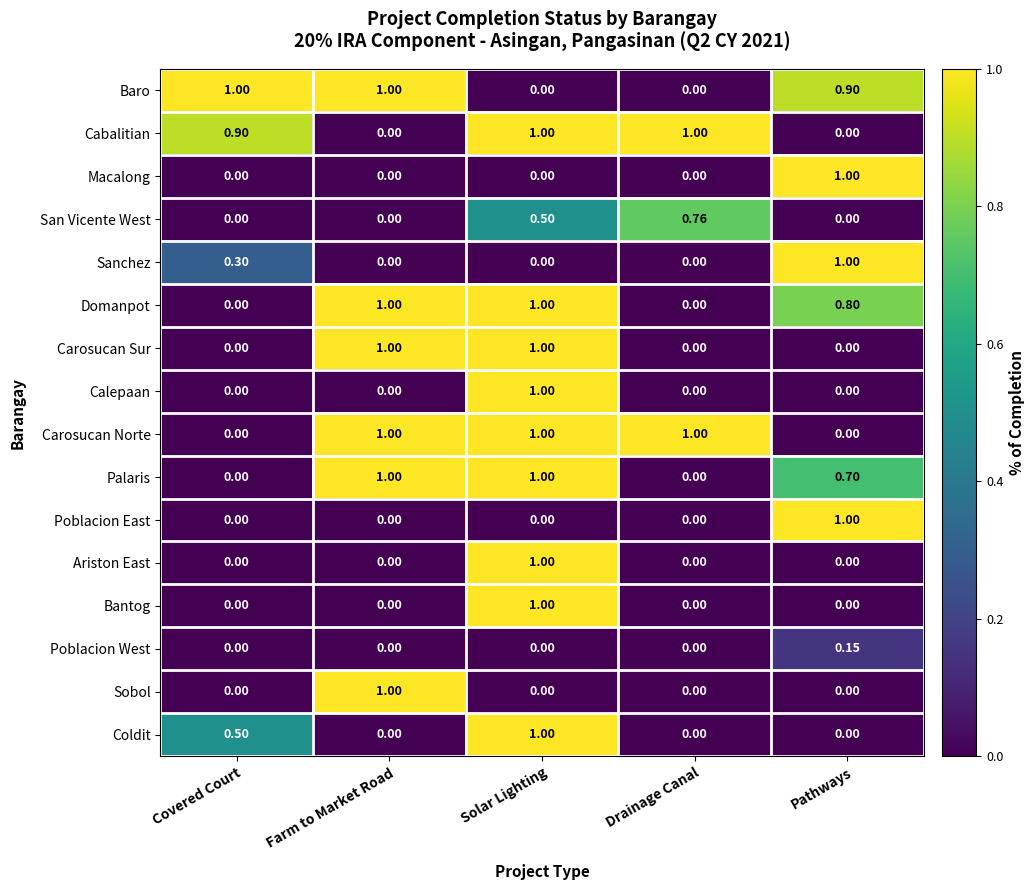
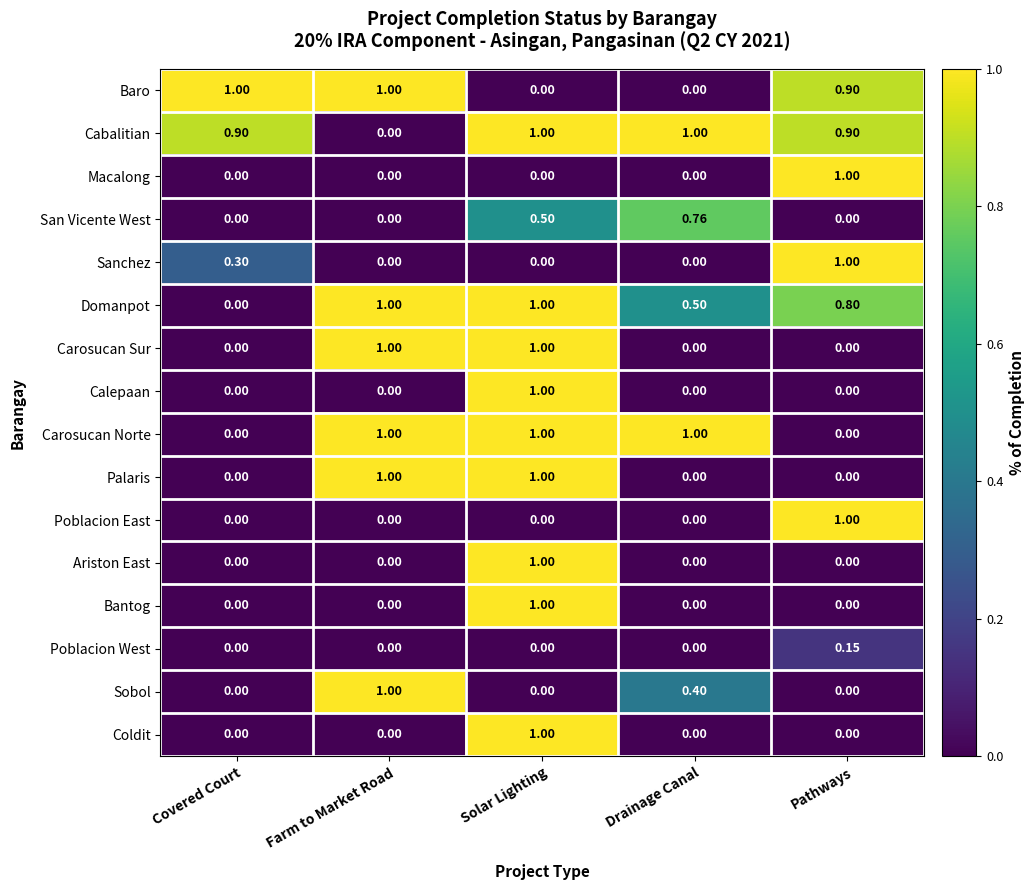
Cabalitian, Pathways: 0.00 -> 0.90
Domanpot, Drainage Canal: 0.00 -> 0.50
Palaris, Pathways: 0.70 -> 0.00
Sobol, Drainage Canal: 0.00 -> 0.40
Coldit, Covered Court: 0.50 -> 0.00
